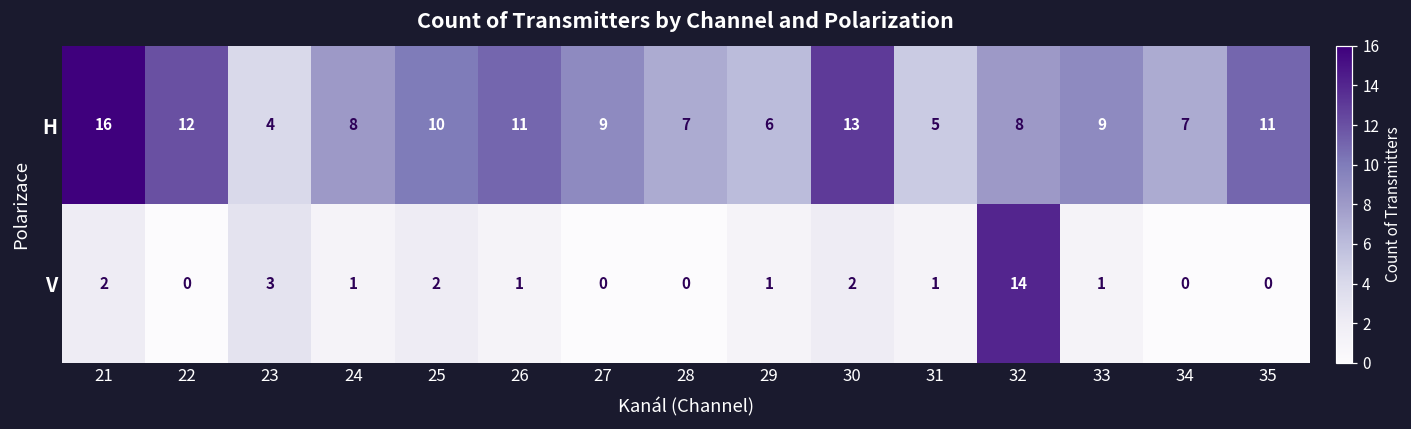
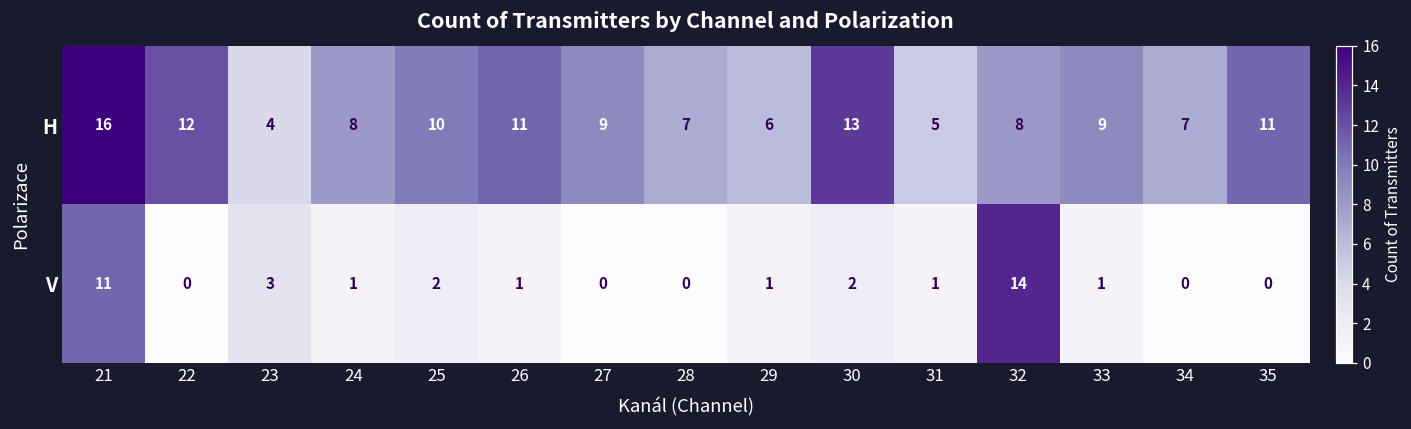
V, 21: 2 -> 11
